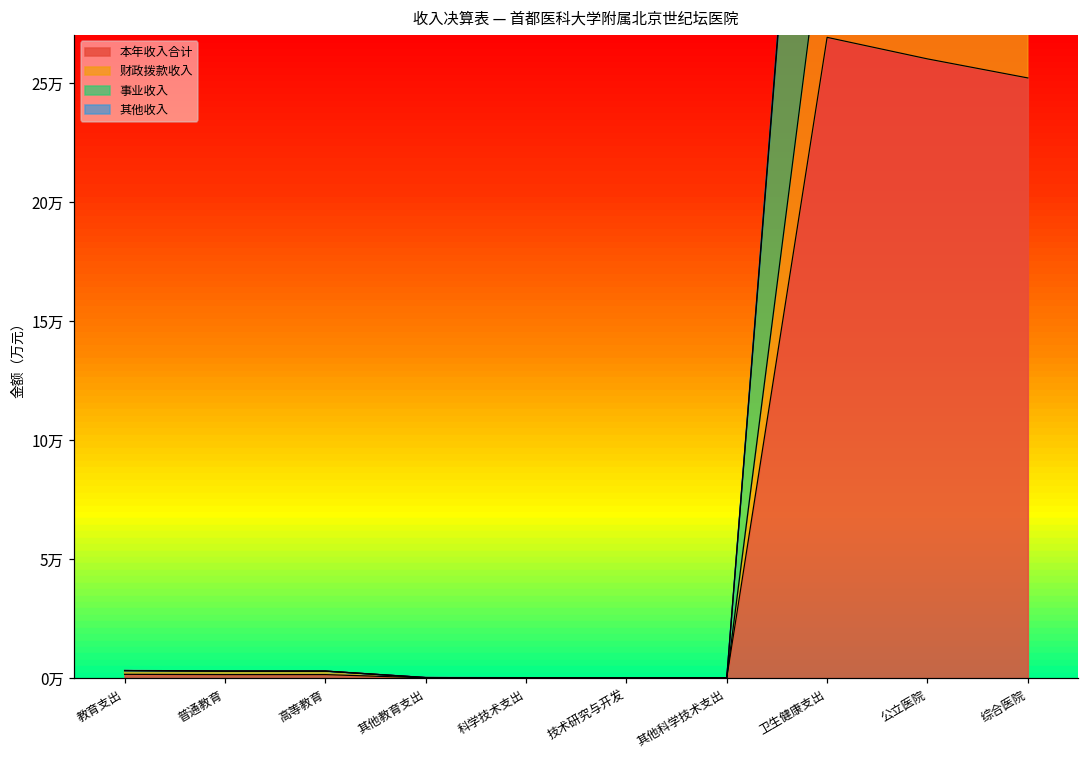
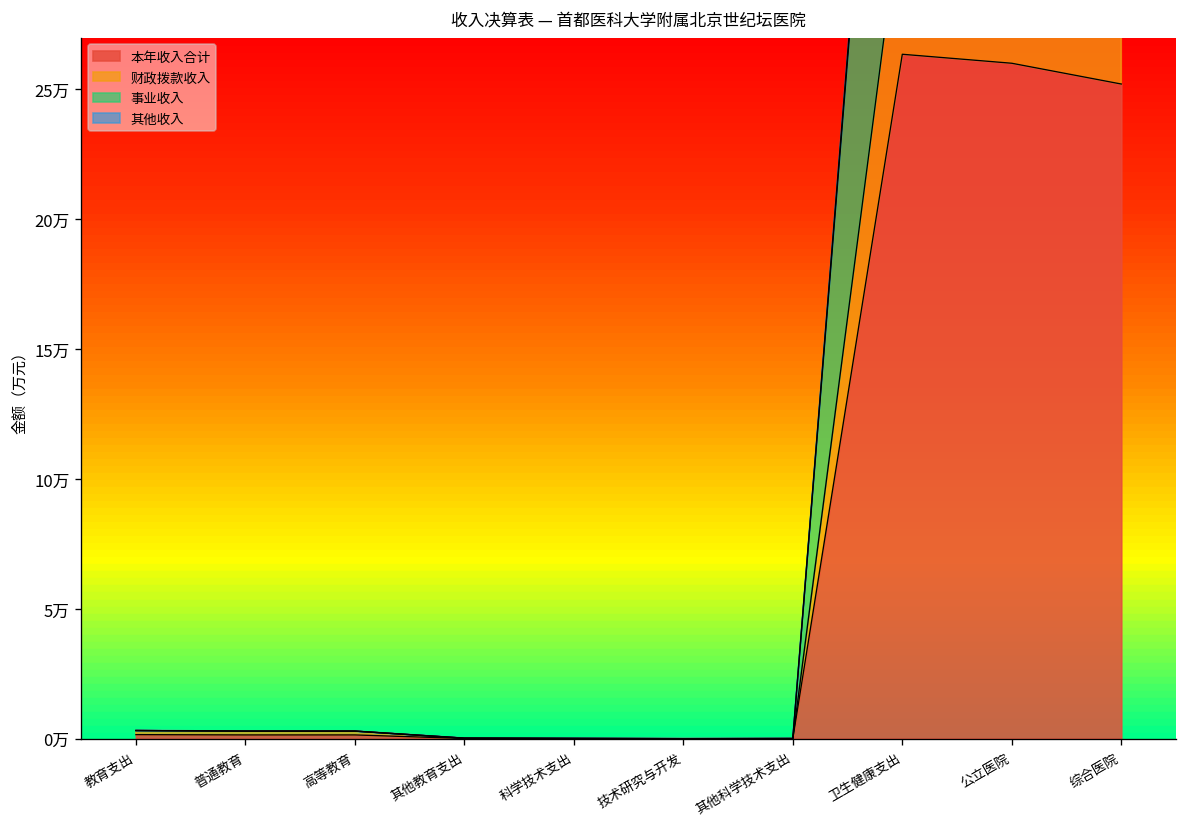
本年收入合计, 卫生健康支出: 26.9万 -> 26.4万
